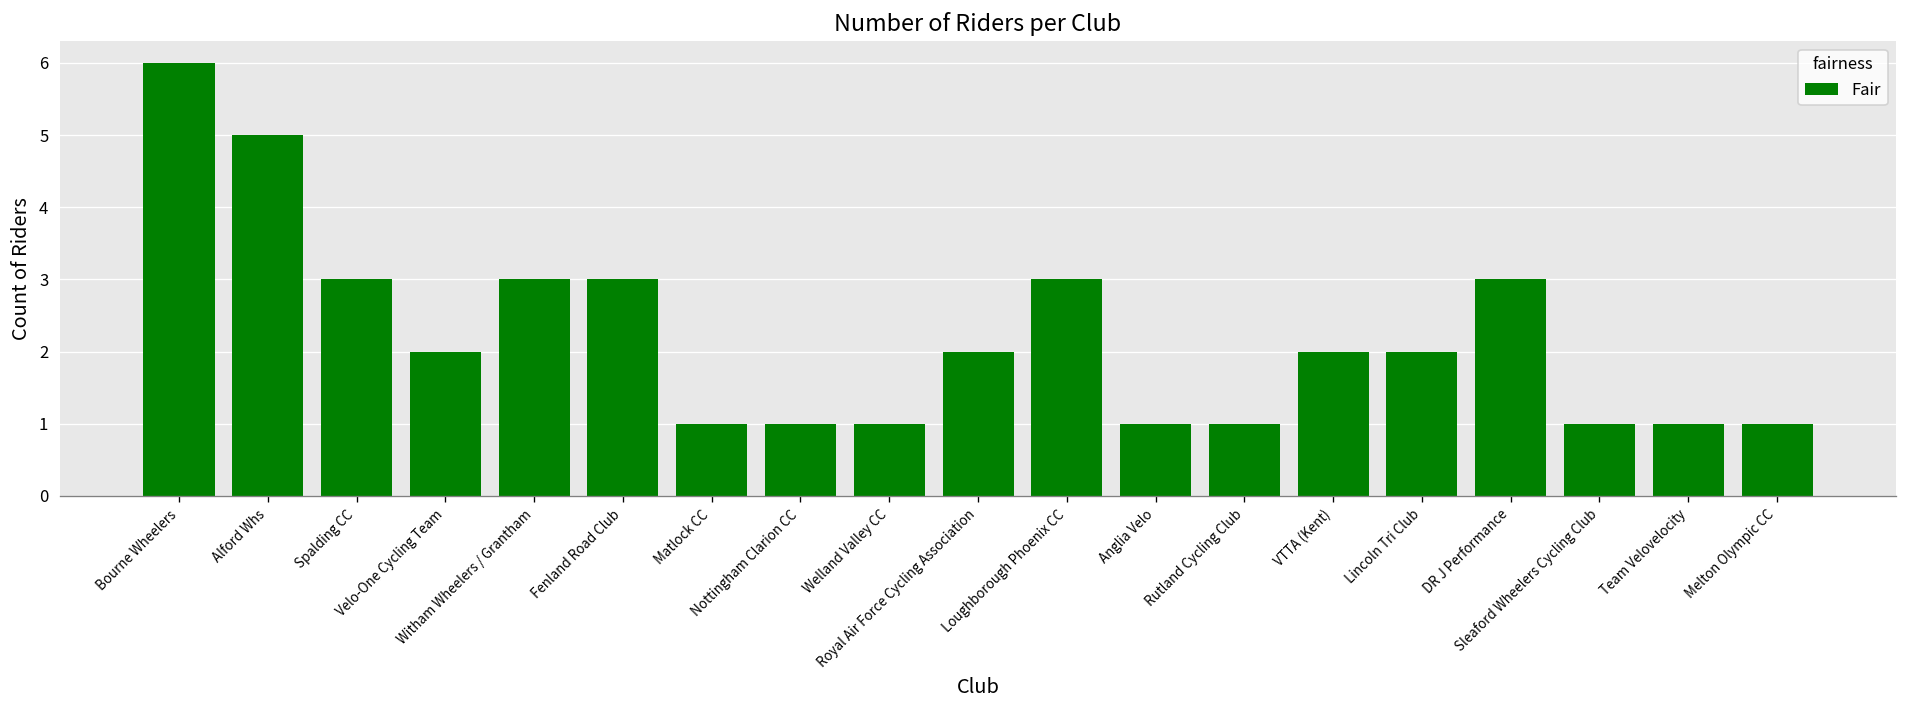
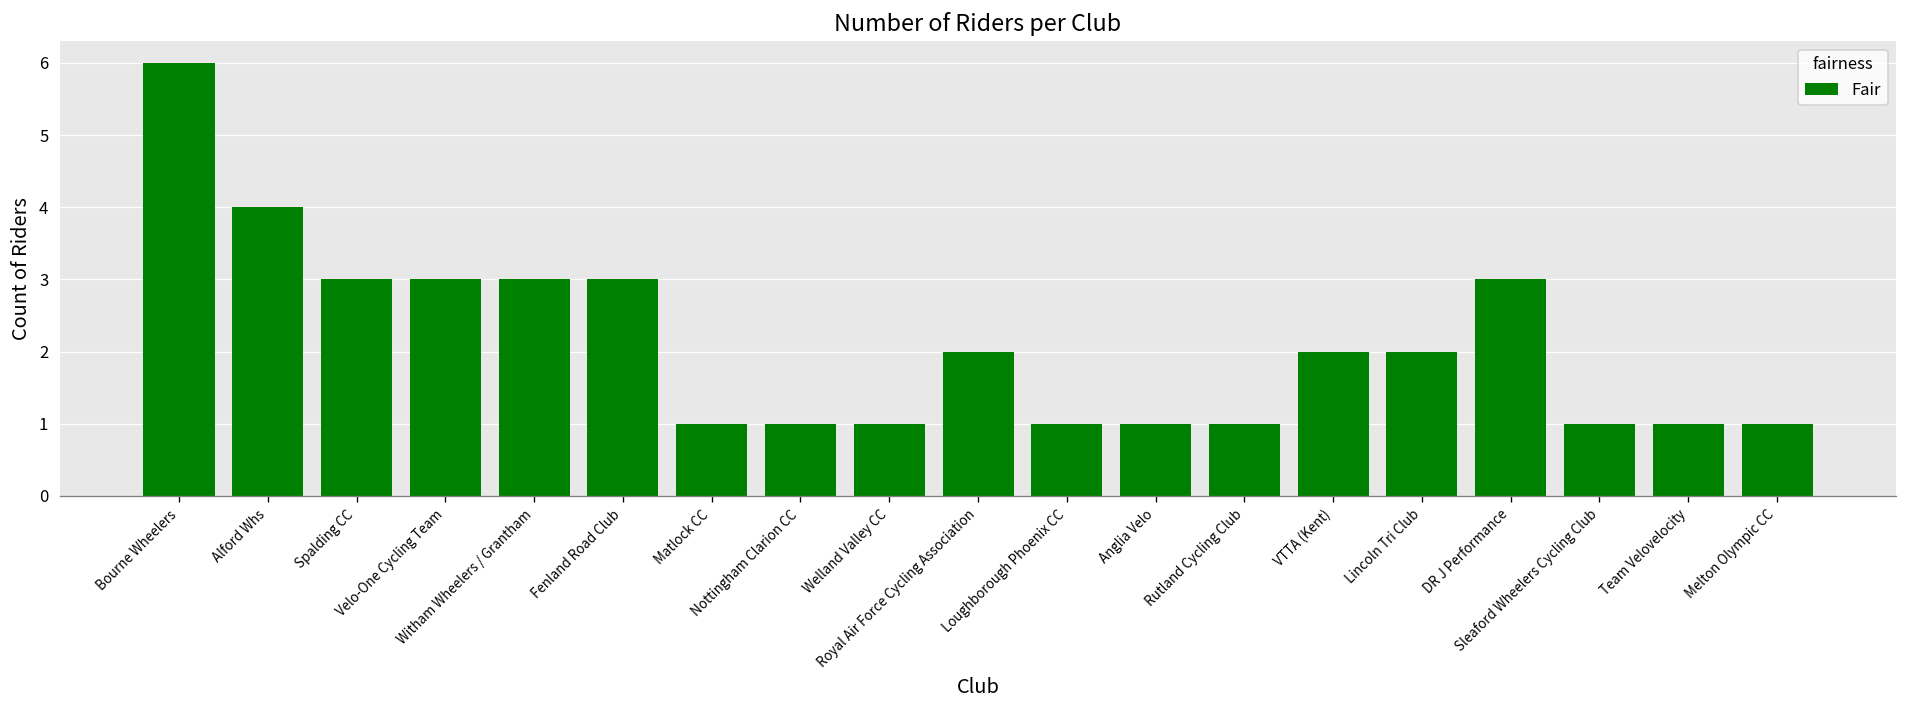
Alford Whs: 5 -> 4
Velo-One Cycling Team: 2 -> 3
Loughborough Phoenix CC: 3 -> 1
